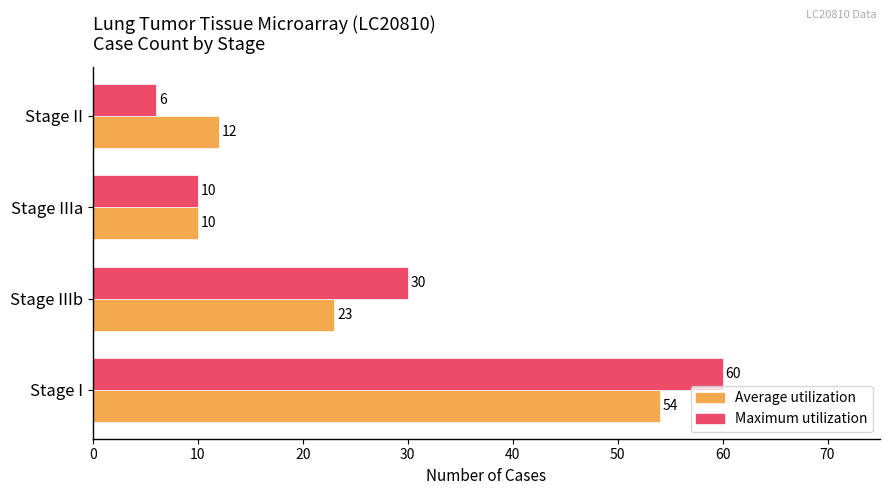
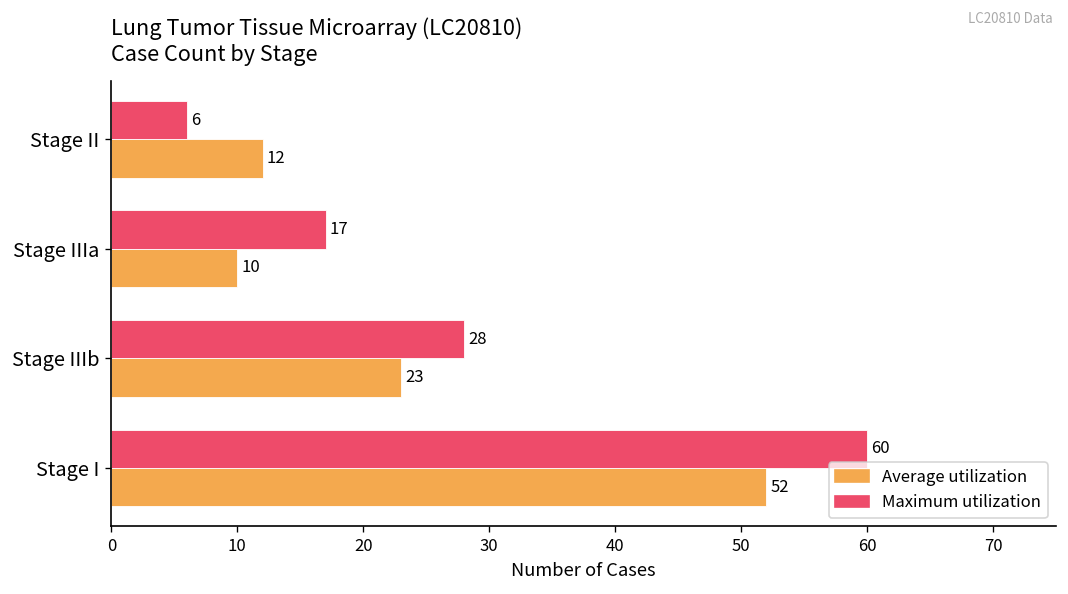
Maximum utilization, Stage IIIa: 10 -> 17
Maximum utilization, Stage IIIb: 30 -> 28
Average utilization, Stage I: 54 -> 52
